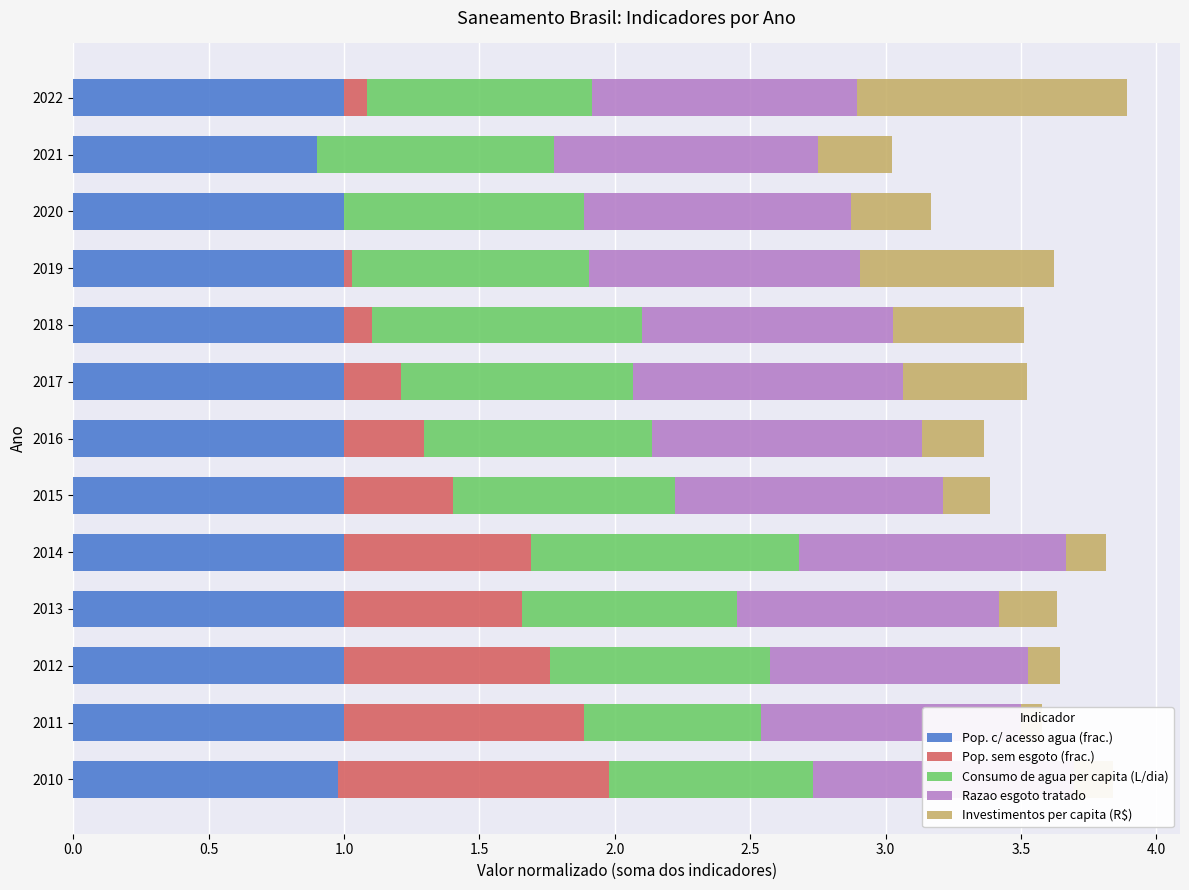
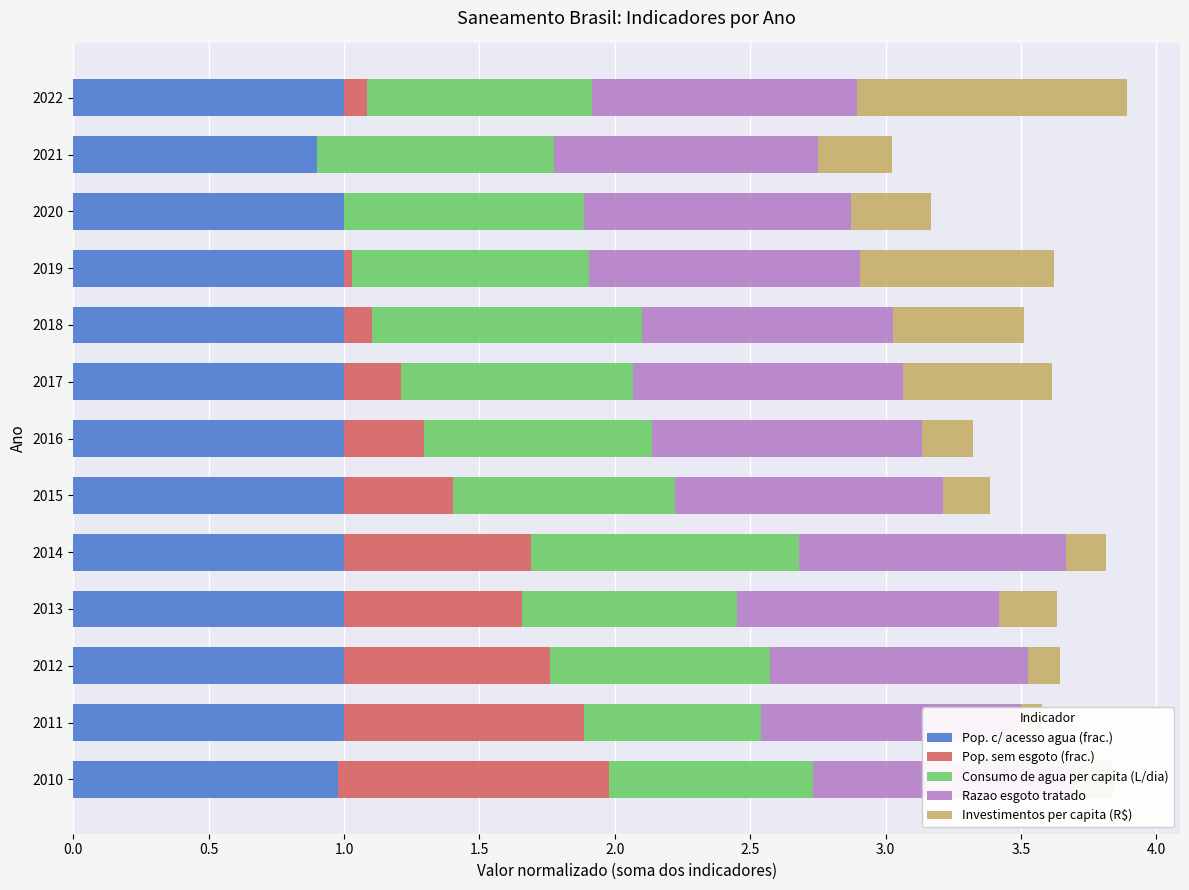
Investimentos per capita (R$), 2017: 0.46 -> 0.55
Investimentos per capita (R$), 2016: 0.23 -> 0.19
